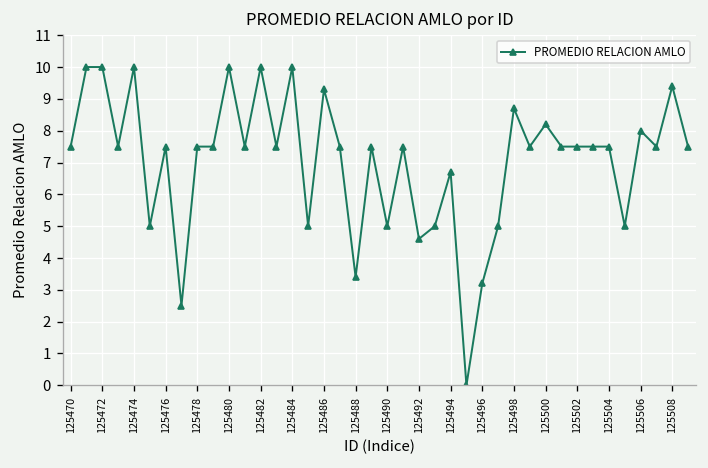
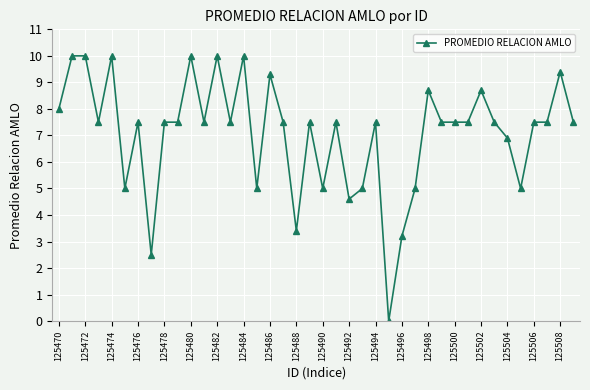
125470: 7.5 -> 8.0
125494: 6.7 -> 7.5
125500: 8.2 -> 7.5
125502: 7.5 -> 8.7
125504: 7.5 -> 6.9
125506: 8.0 -> 7.5
